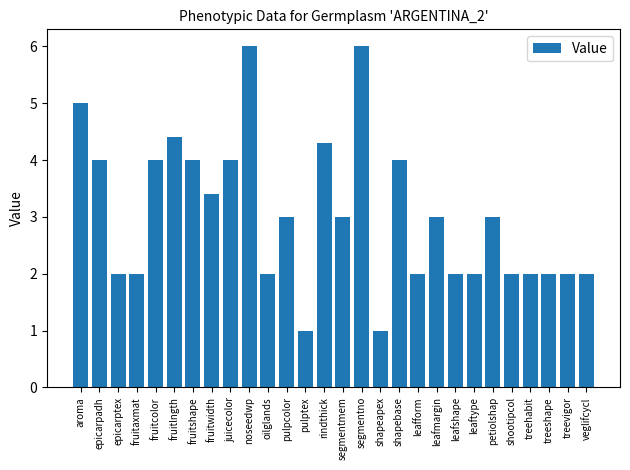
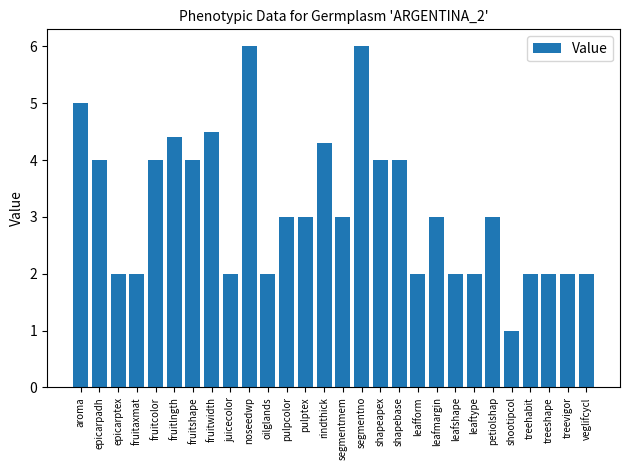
fruitwidth: 3.4 -> 4.5
juicecolor: 4 -> 2
pulptex: 1 -> 3
shapeapex: 1 -> 4
shootipcol: 2 -> 1
